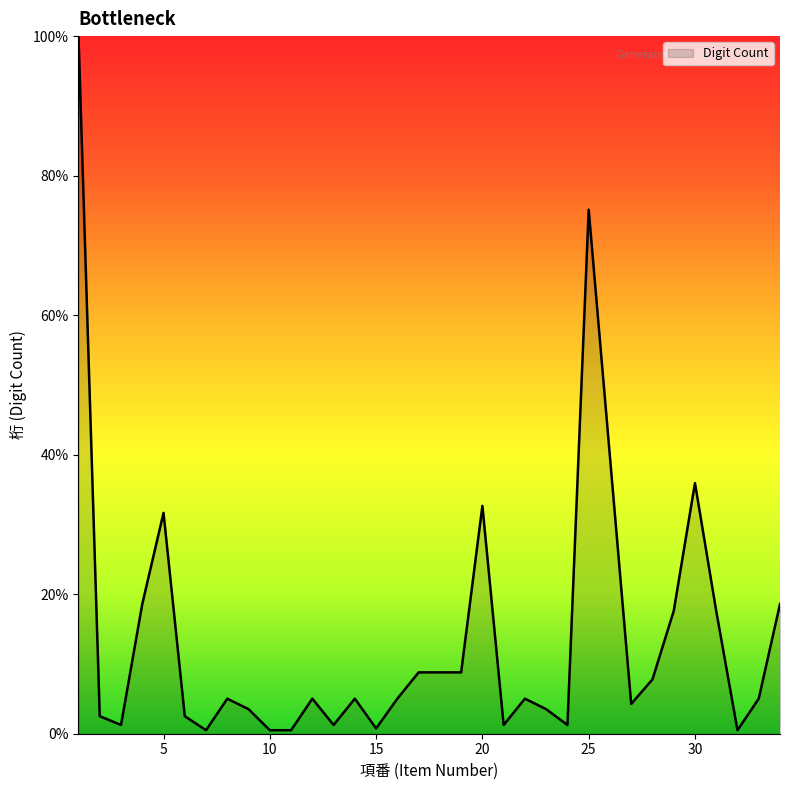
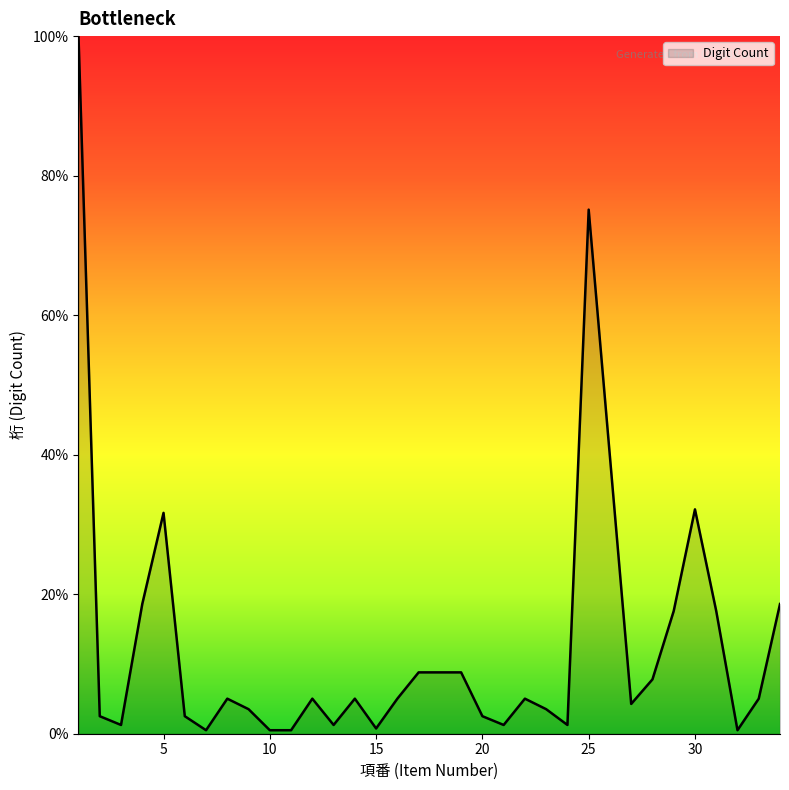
20: 33% -> 3%
30: 36% -> 32%
